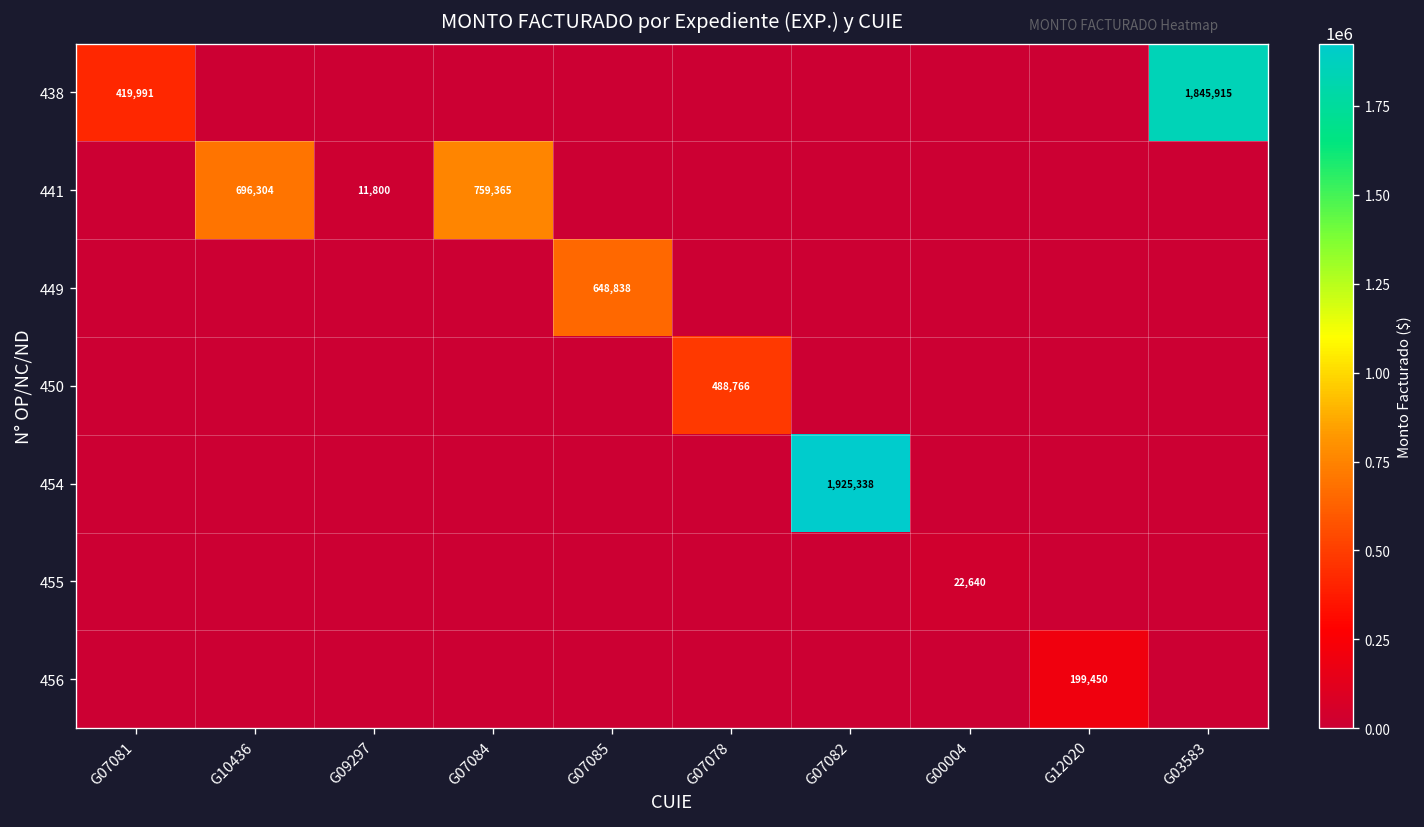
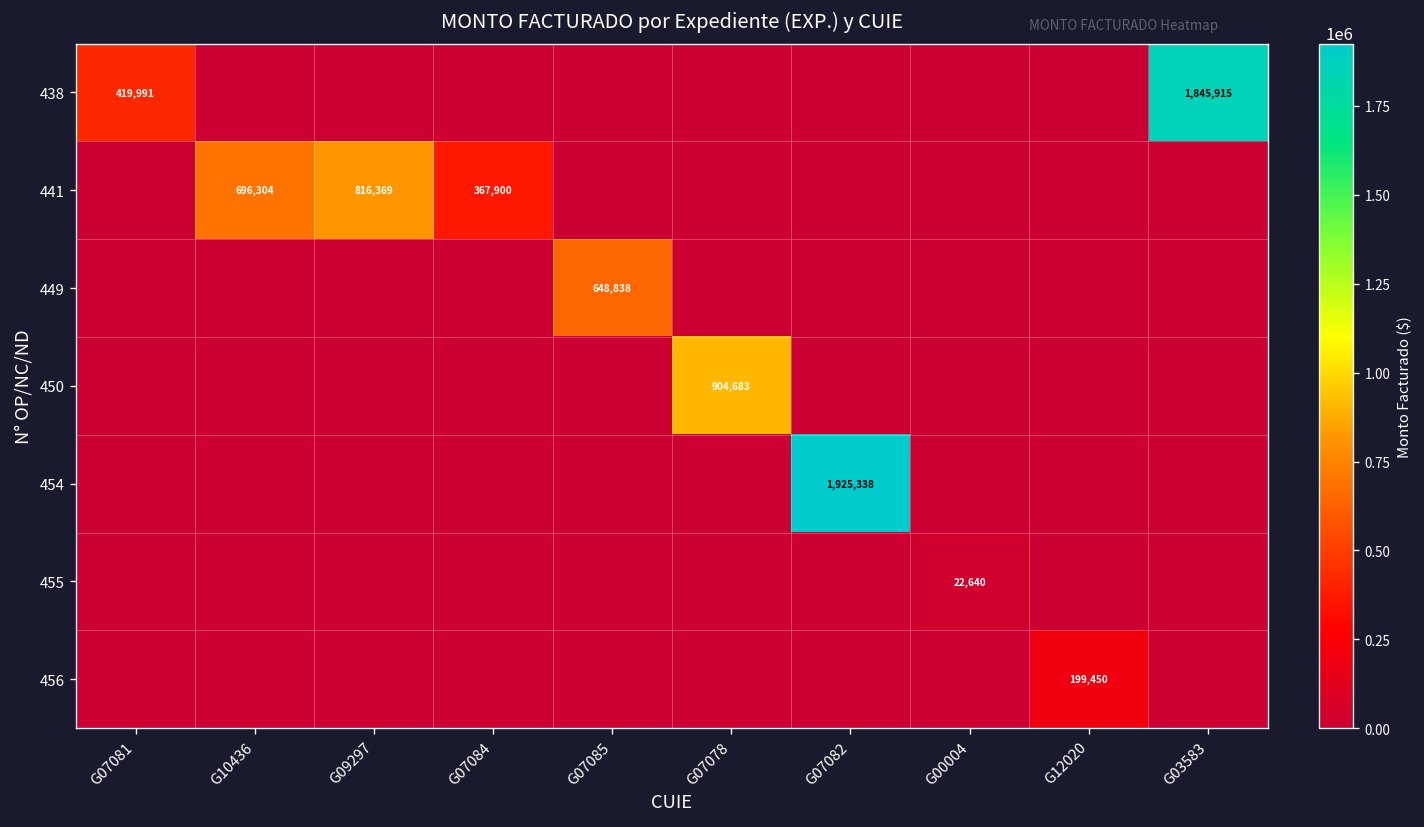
441, G09297: 11,800 -> 816,369
441, G07084: 759,365 -> 367,900
450, G07078: 488,766 -> 904,683
